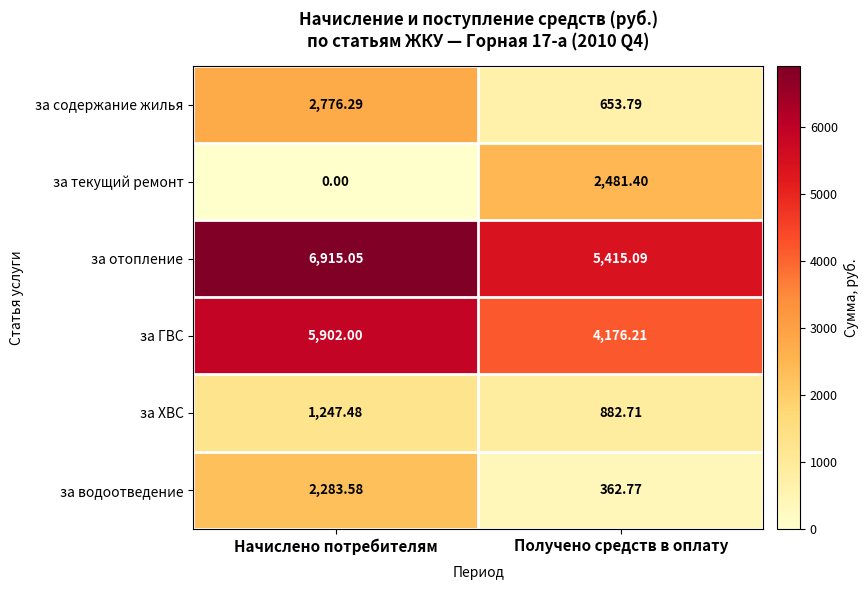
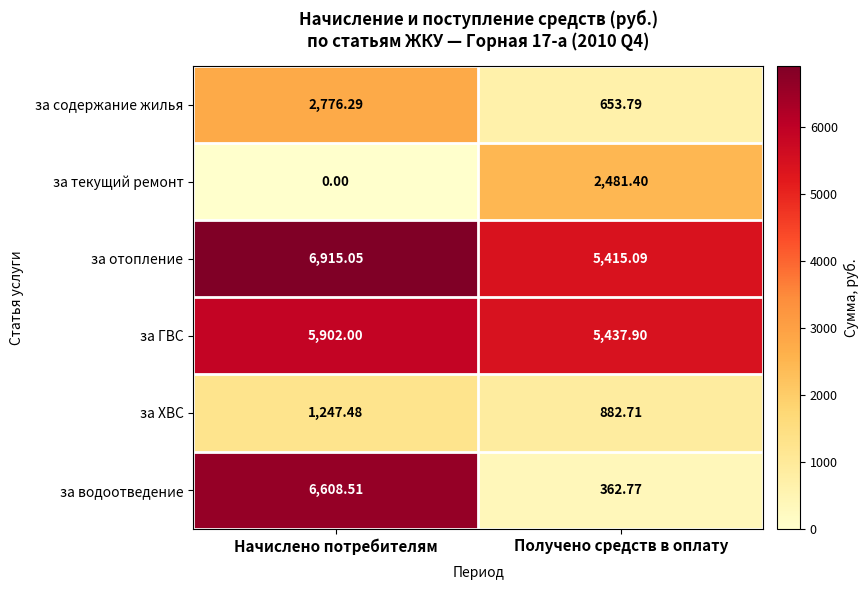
за ГВС, Получено средств в оплату: 4,176.21 -> 5,437.90
за водоотведение, Начислено потребителям: 2,283.58 -> 6,608.51
